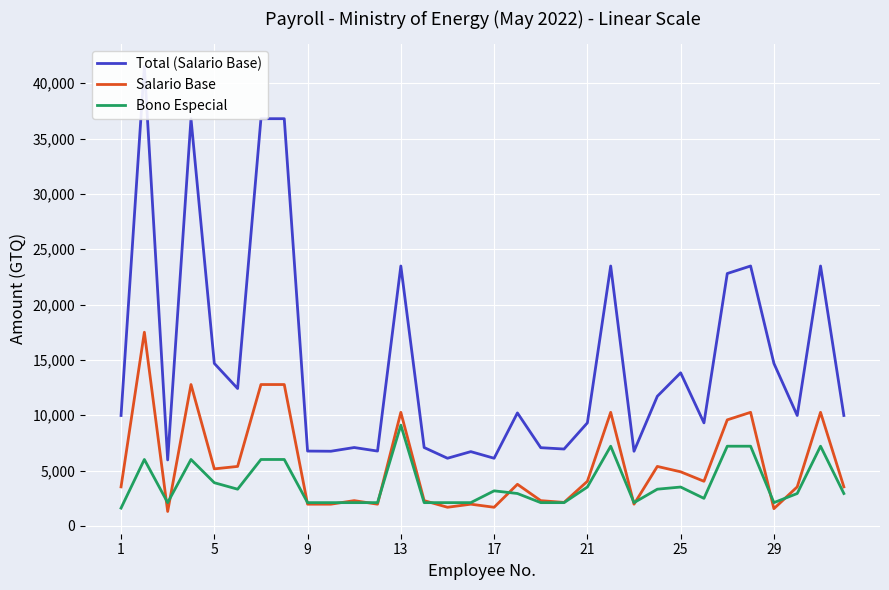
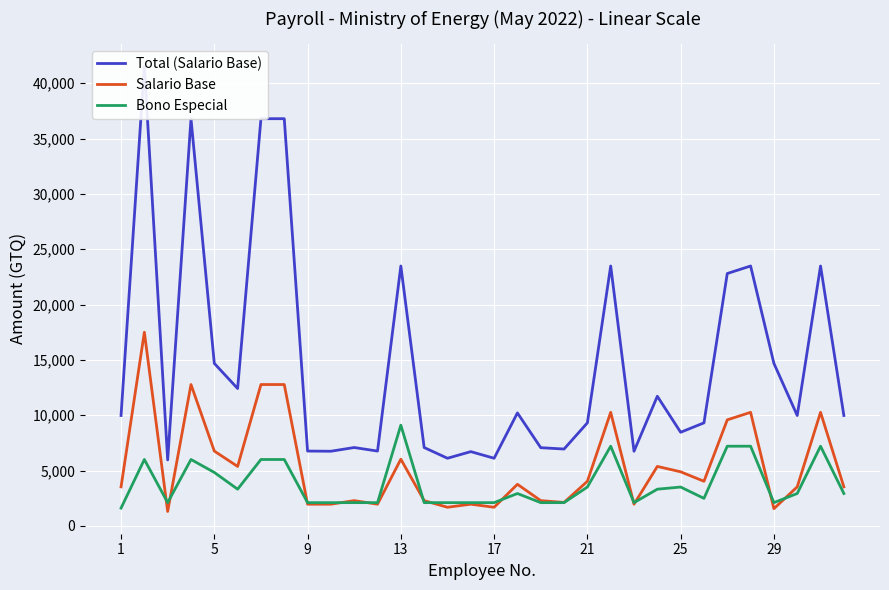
Salario Base, 5: 5,200 -> 6,800
Bono Especial, 5: 3,900 -> 4,800
Salario Base, 13: 10,300 -> 6,000
Bono Especial, 17: 3,200 -> 2,100
Total (Salario Base), 25: 13,800 -> 8,500
